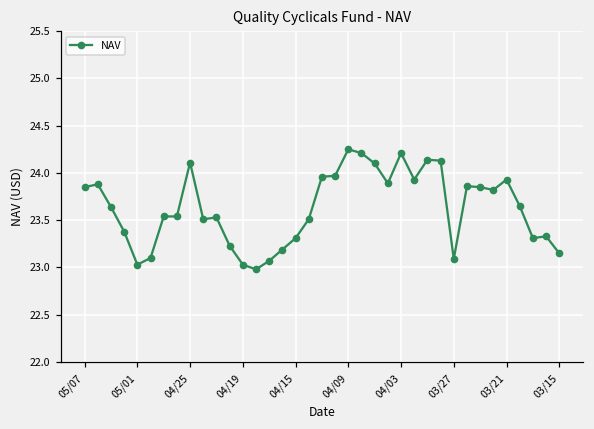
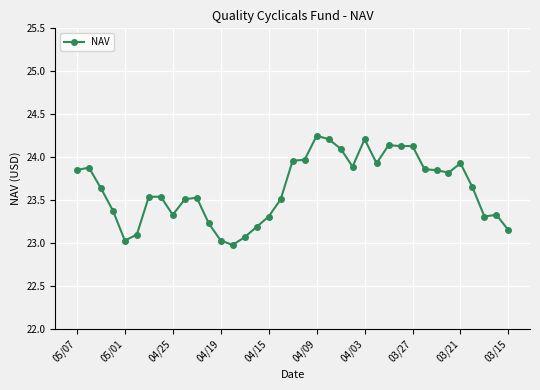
04/25: 24.1 -> 23.3
03/27: 23.1 -> 24.1
